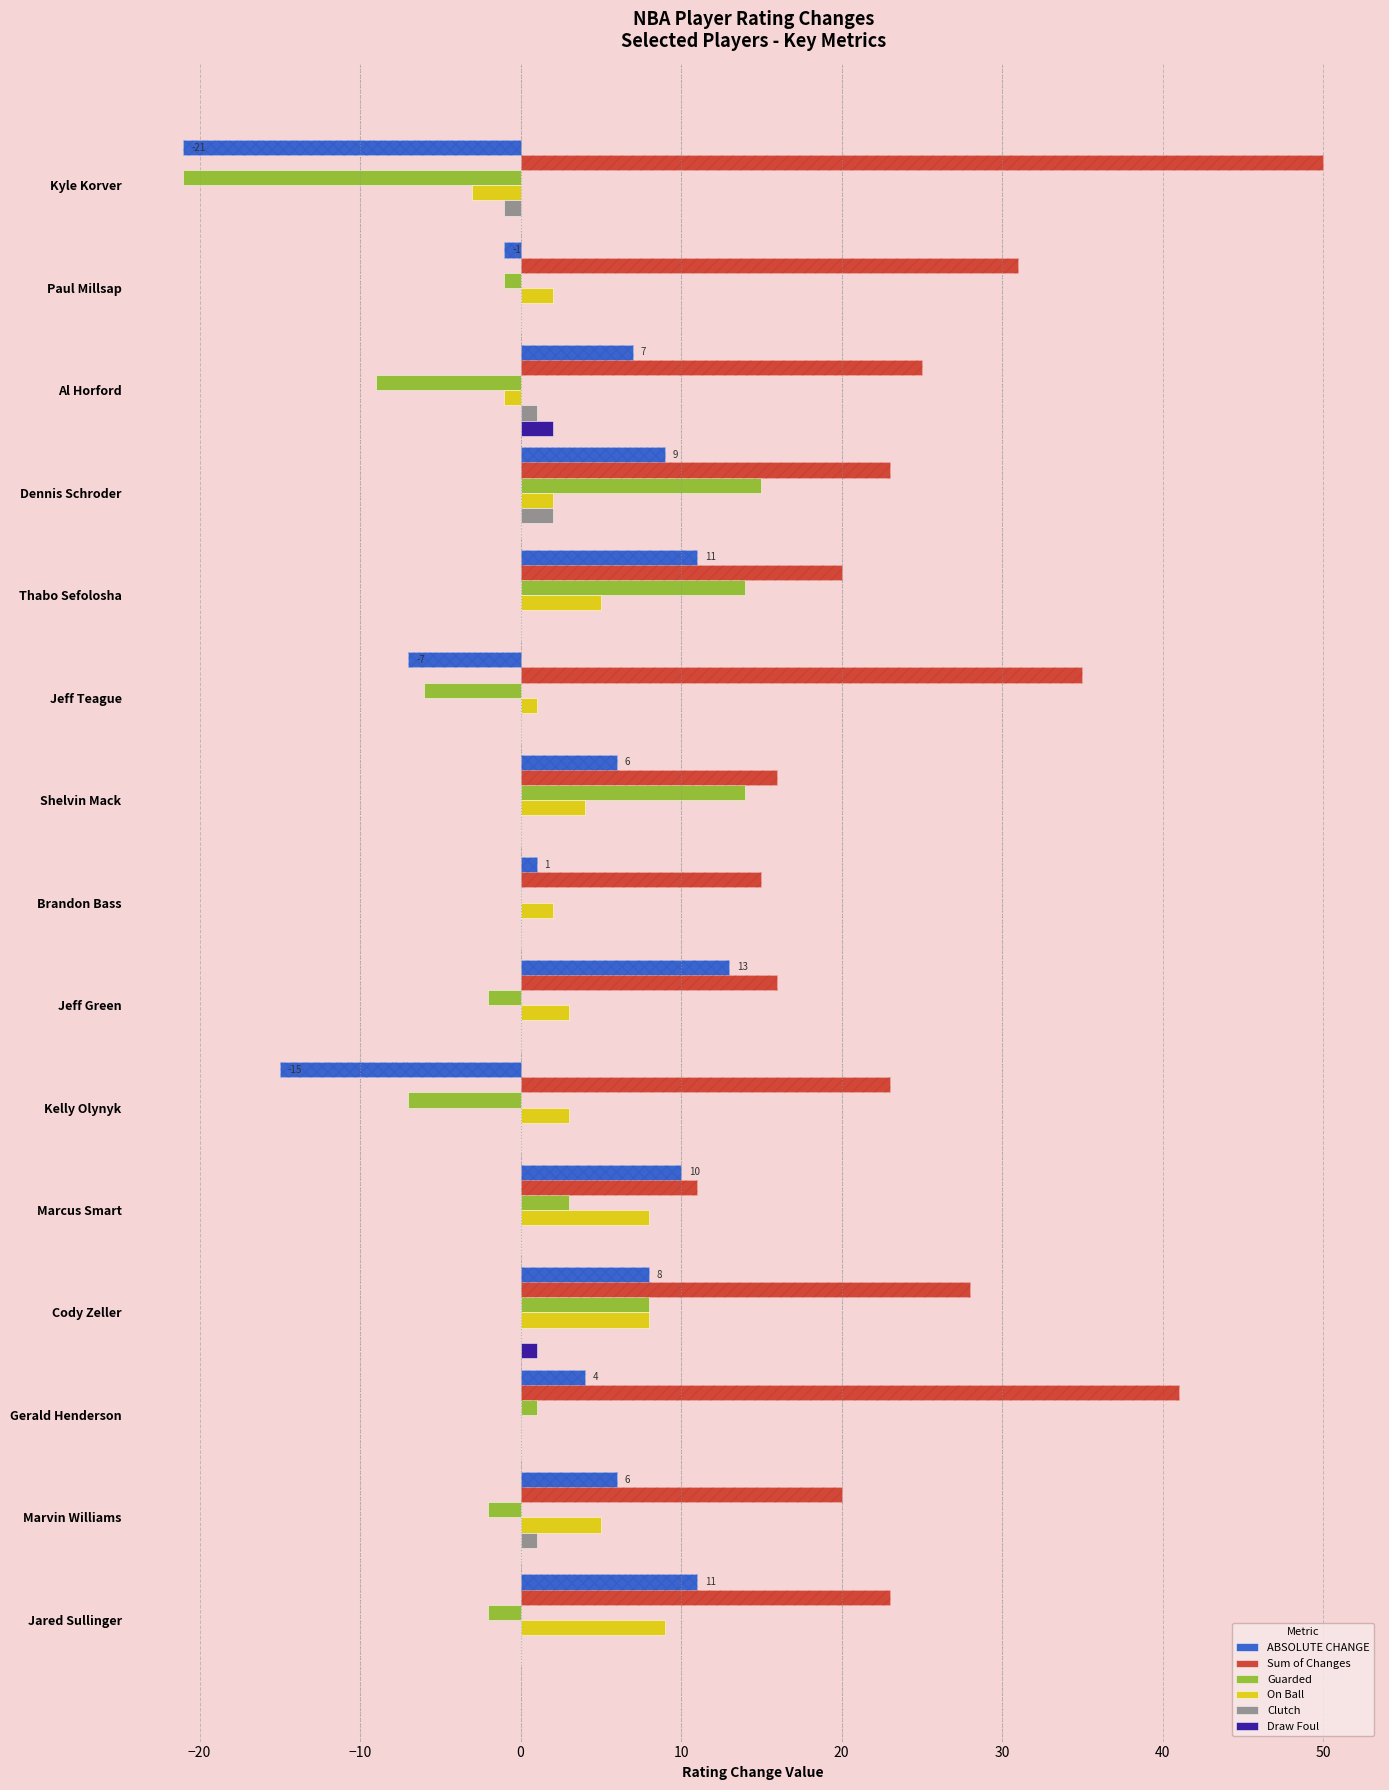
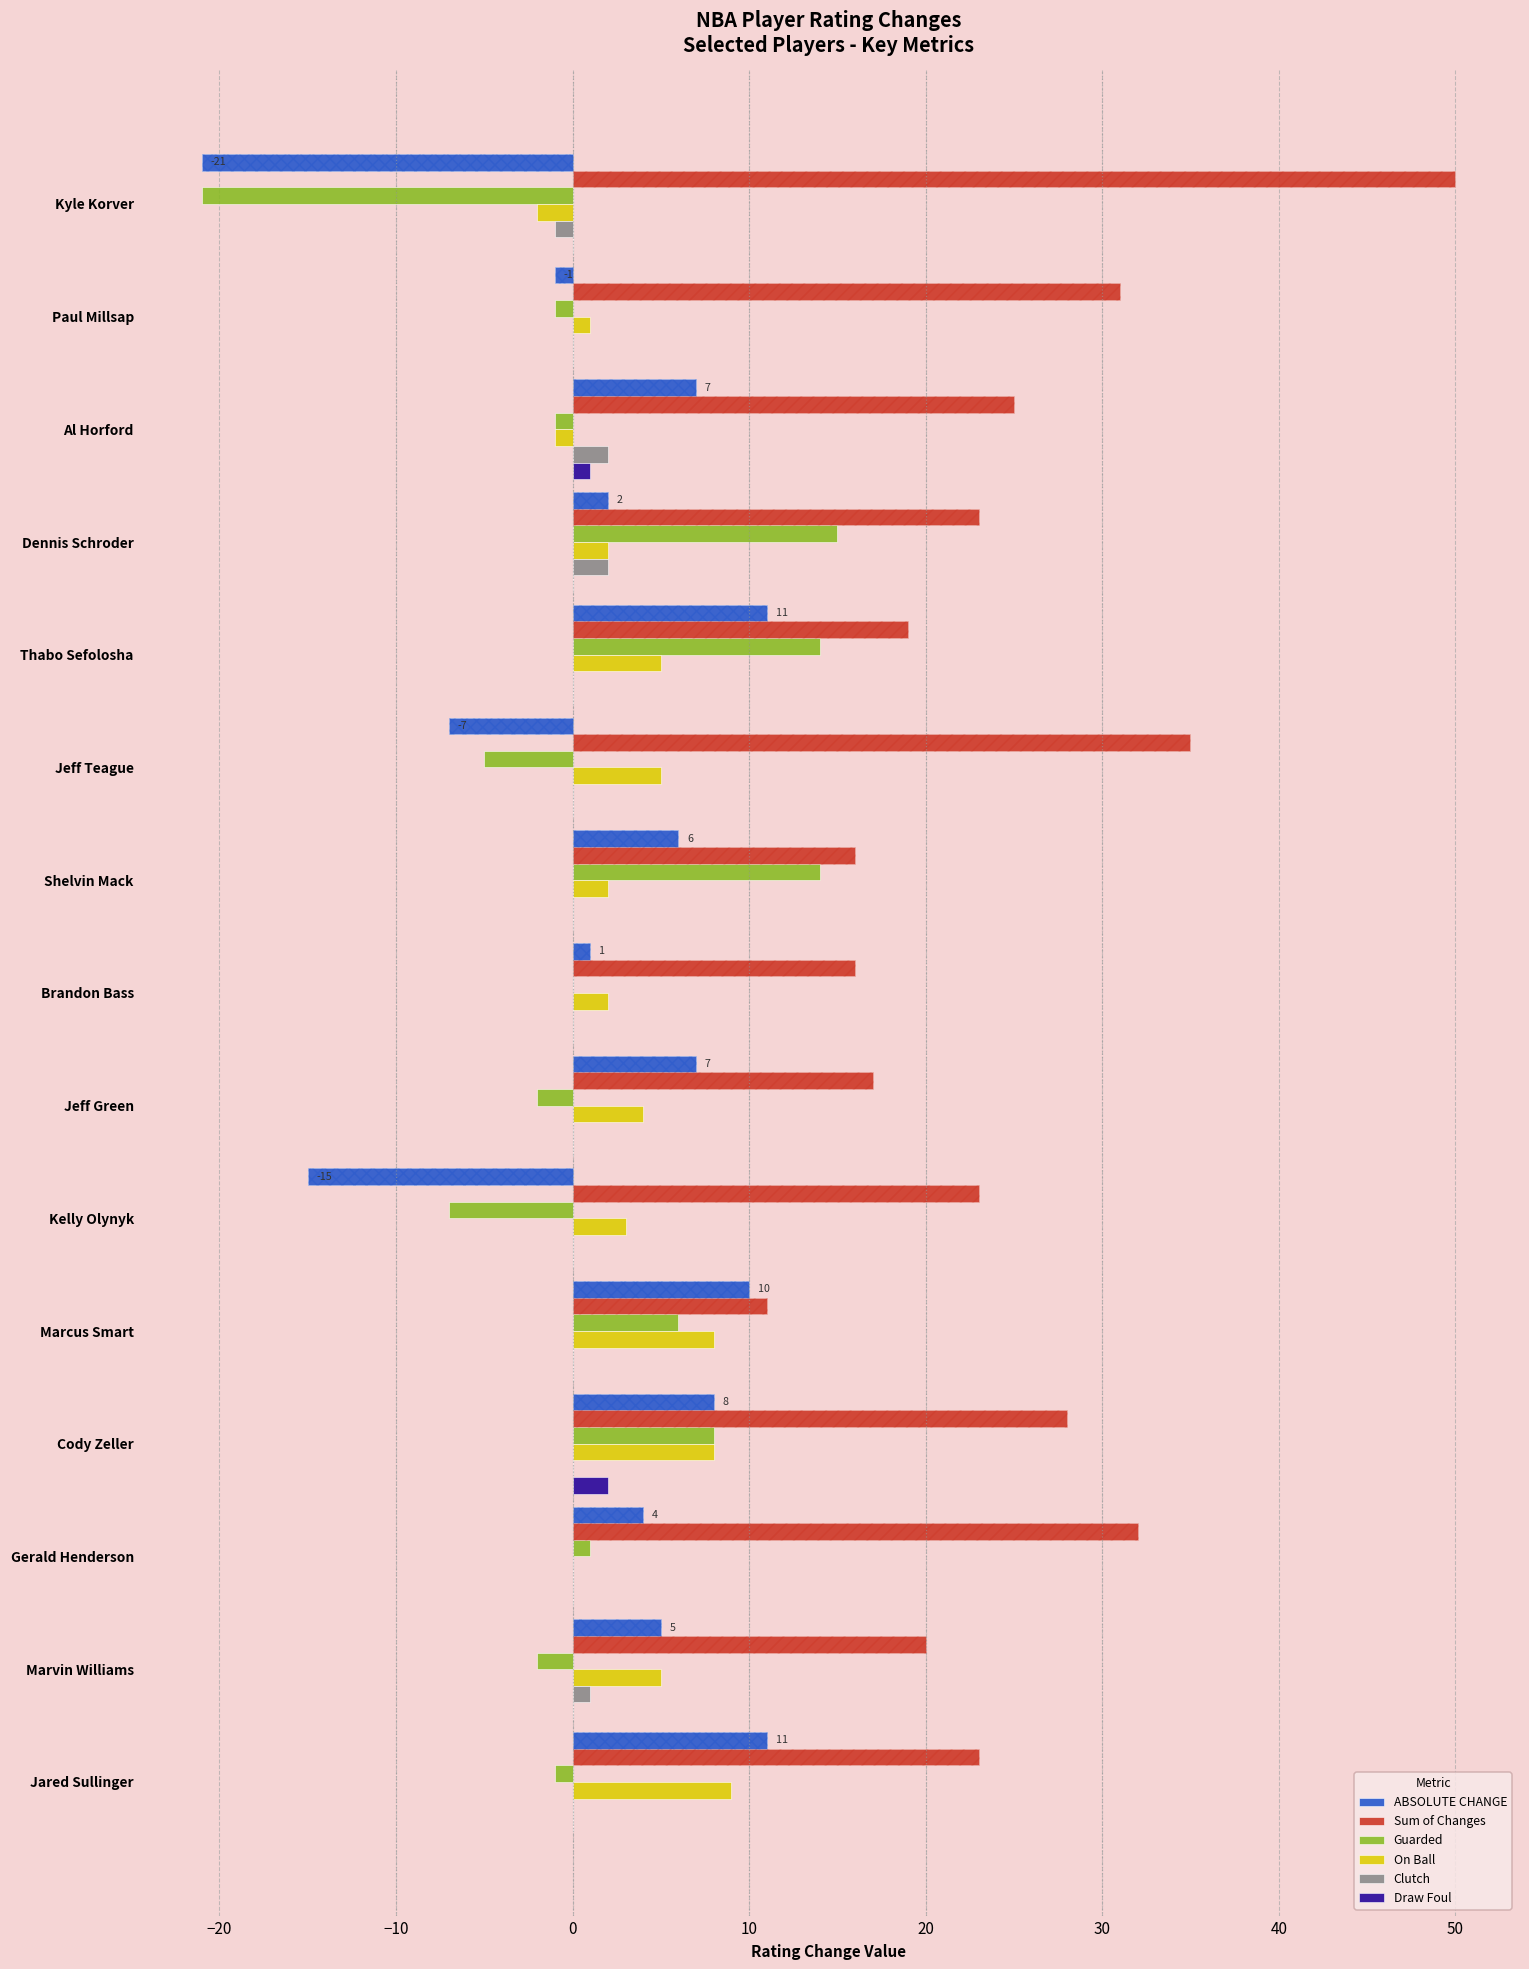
On Ball, Kyle Korver: -3 -> -2
On Ball, Paul Millsap: 2 -> 1
Guarded, Al Horford: -9 -> -1
Clutch, Al Horford: 1 -> 2
Draw Foul, Al Horford: 2 -> 1
ABSOLUTE CHANGE, Dennis Schroder: 9 -> 2
Sum of Changes, Thabo Sefolosha: 20 -> 19
Guarded, Jeff Teague: -6 -> -5
On Ball, Jeff Teague: 1 -> 5
On Ball, Shelvin Mack: 4 -> 2
Sum of Changes, Brandon Bass: 15 -> 16
ABSOLUTE CHANGE, Jeff Green: 13 -> 7
Sum of Changes, Jeff Green: 16 -> 17
On Ball, Jeff Green: 3 -> 4
Guarded, Marcus Smart: 3 -> 6
Draw Foul, Cody Zeller: 1 -> 2
Sum of Changes, Gerald Henderson: 41 -> 32
ABSOLUTE CHANGE, Marvin Williams: 6 -> 5
Guarded, Jared Sullinger: -2 -> -1
